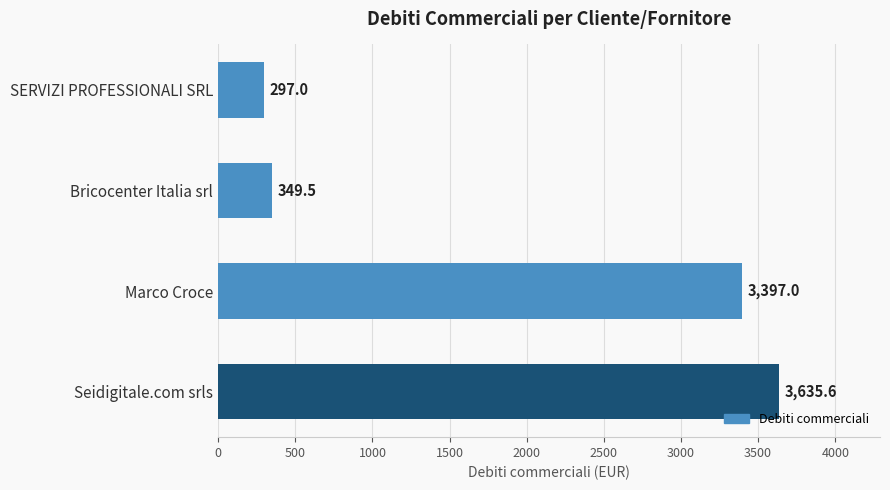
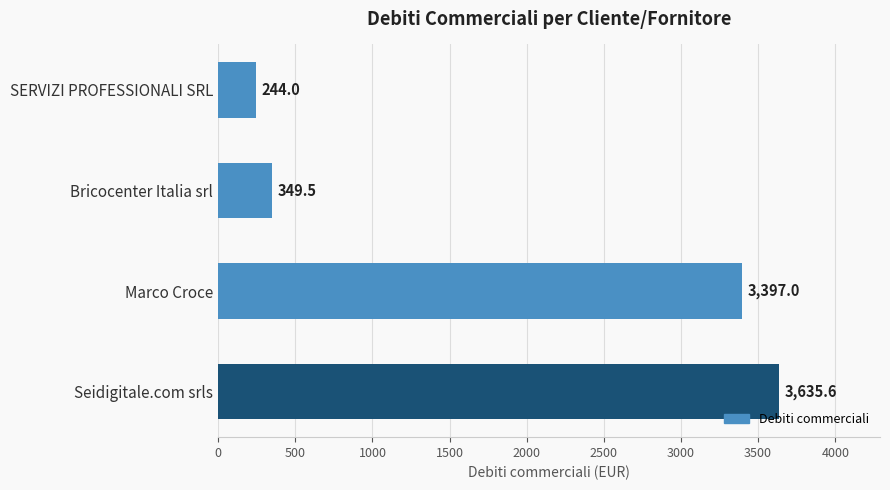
SERVIZI PROFESSIONALI SRL: 297.0 -> 244.0
